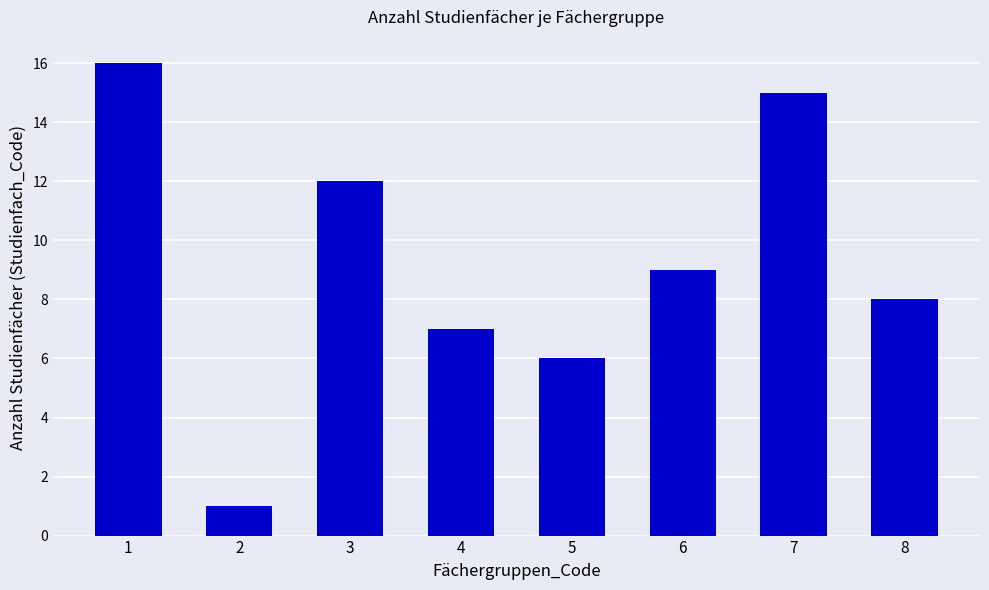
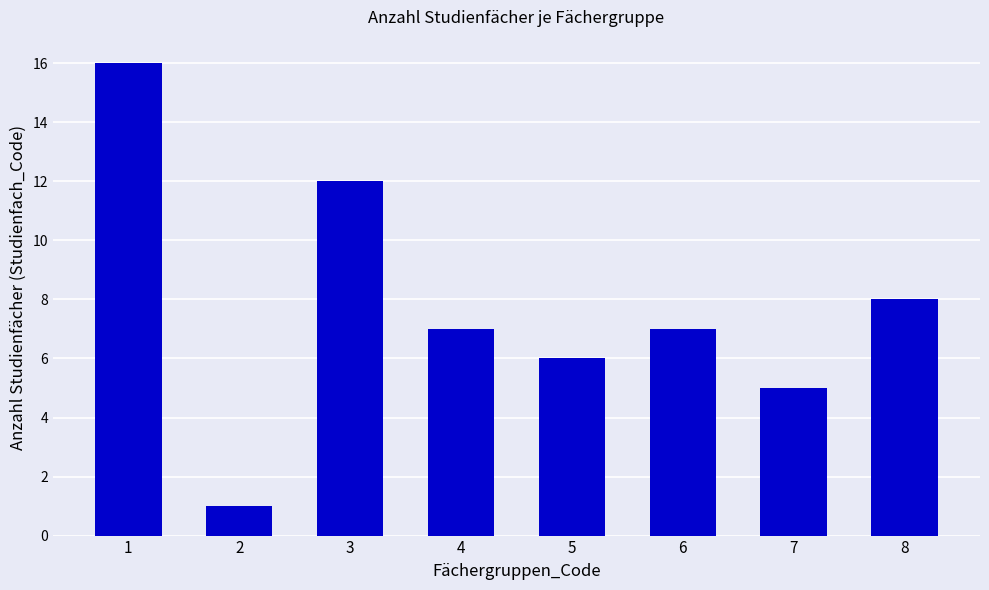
6: 9 -> 7
7: 15 -> 5
